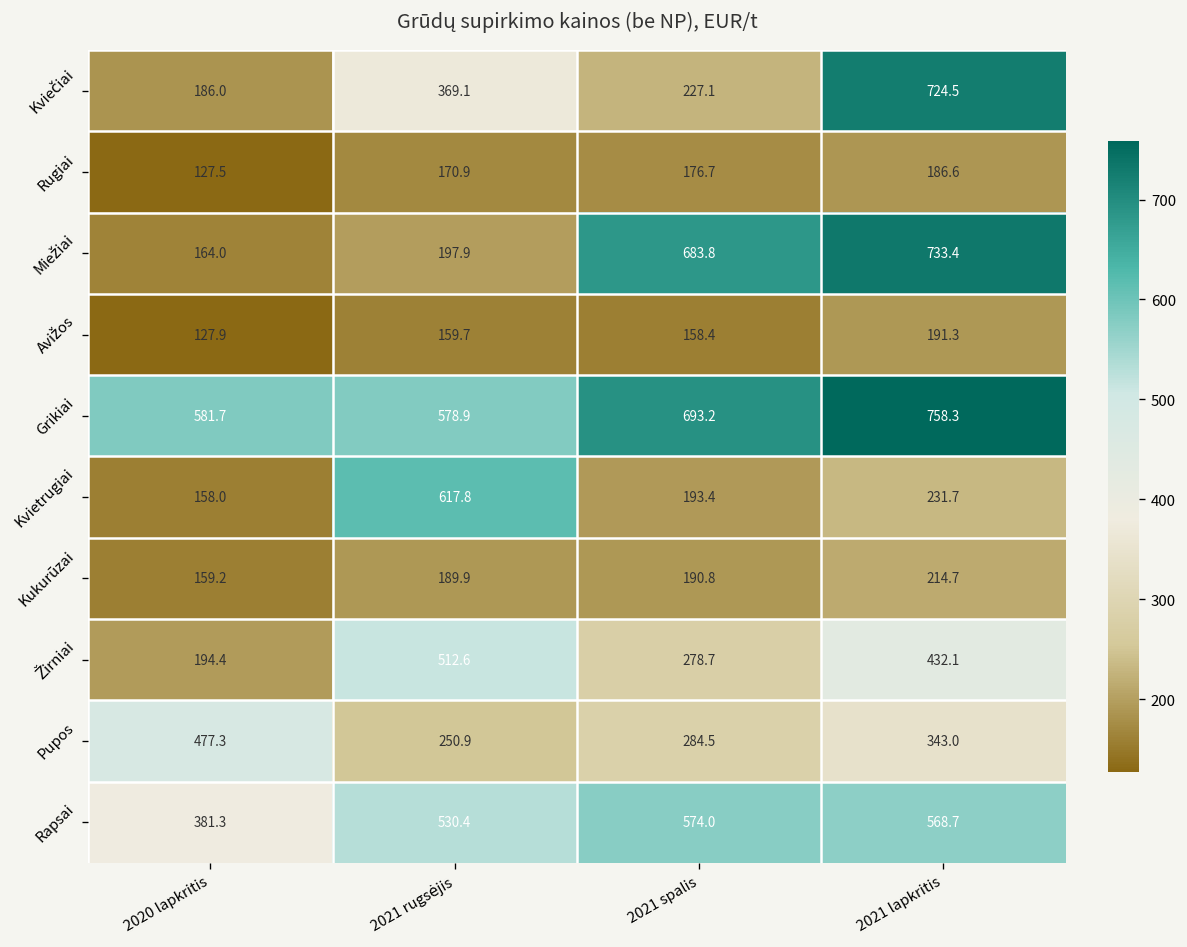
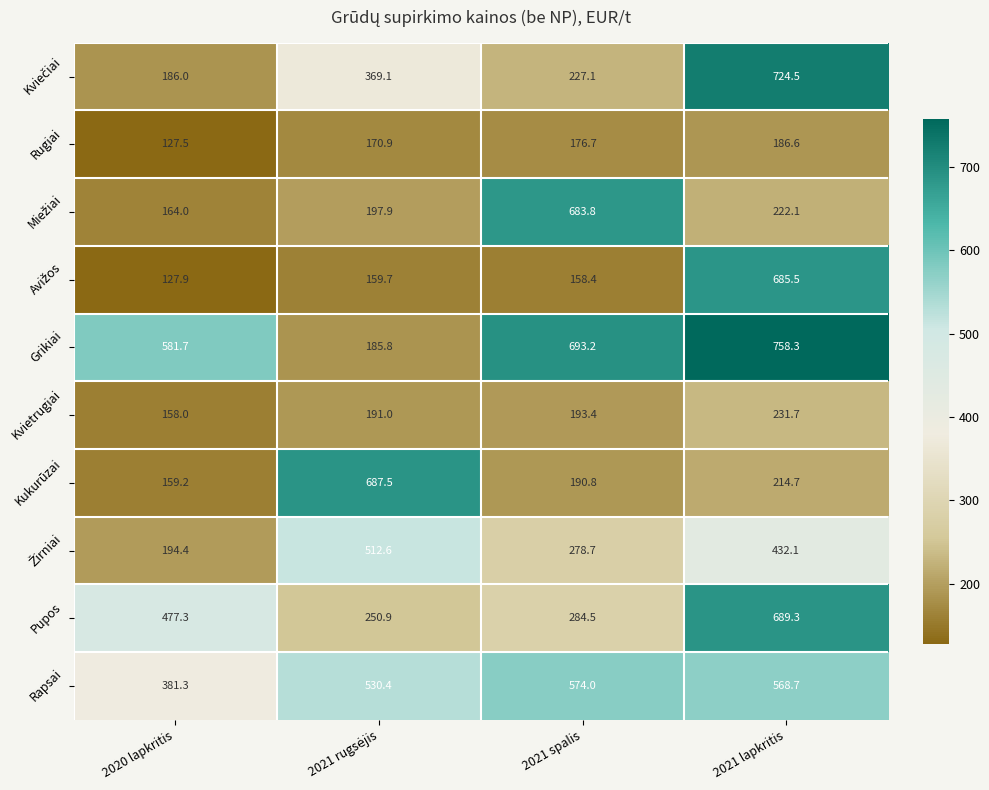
Miežiai, 2021 lapkritis: 733.4 -> 222.1
Avižos, 2021 lapkritis: 191.3 -> 685.5
Grikiai, 2021 rugsėjis: 578.9 -> 185.8
Kvietrugiai, 2021 rugsėjis: 617.8 -> 191.0
Kukurūzai, 2021 rugsėjis: 189.9 -> 687.5
Pupos, 2021 lapkritis: 343.0 -> 689.3
